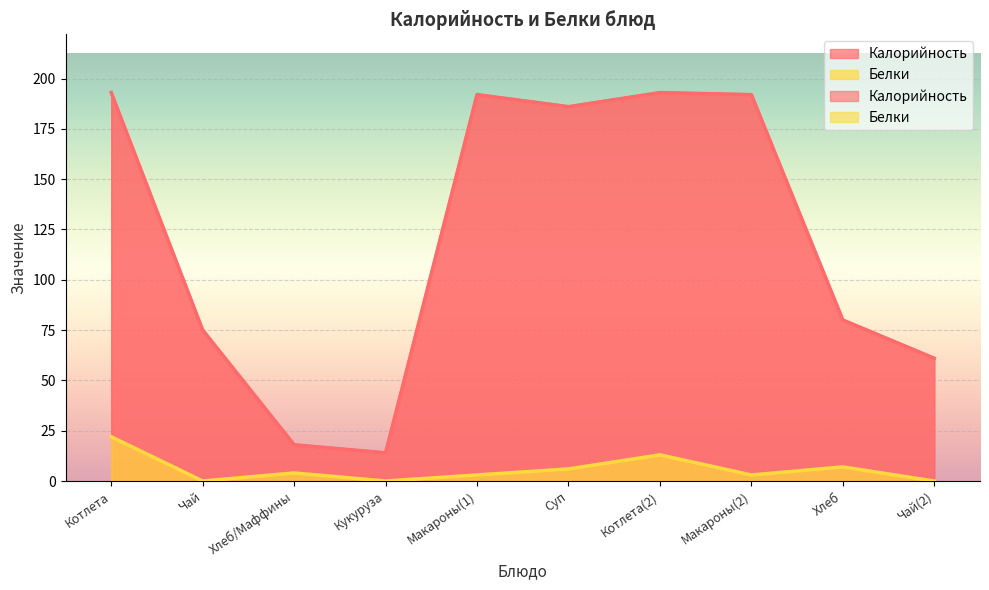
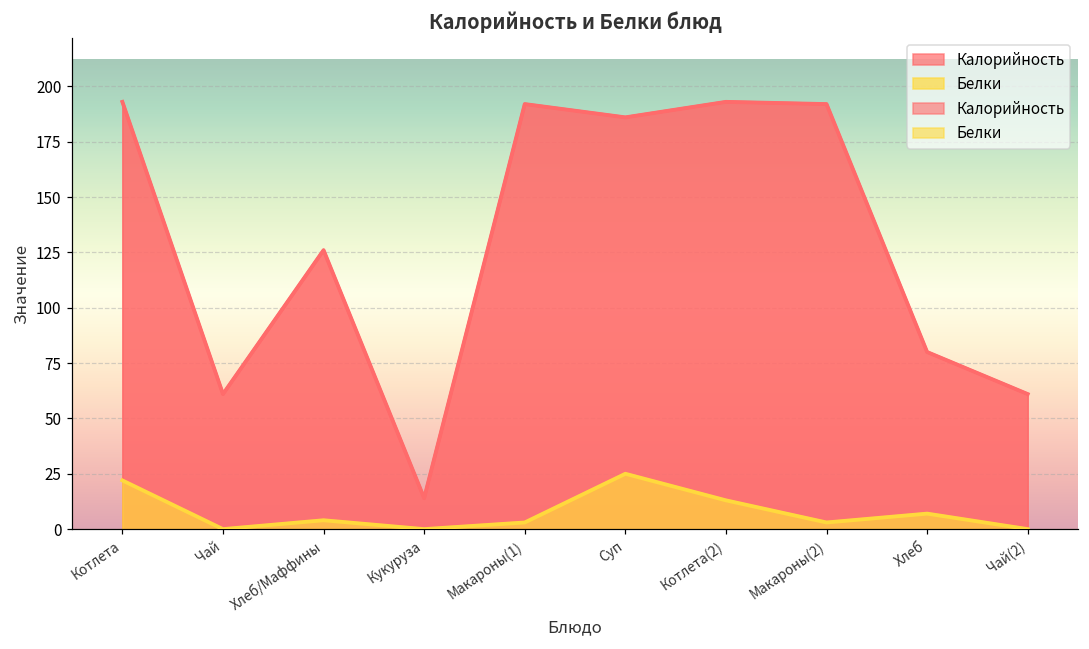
Калорийность, Чай: 75 -> 61
Калорийность, Хлеб/Маффины: 18 -> 126
Белки, Суп: 6 -> 25
